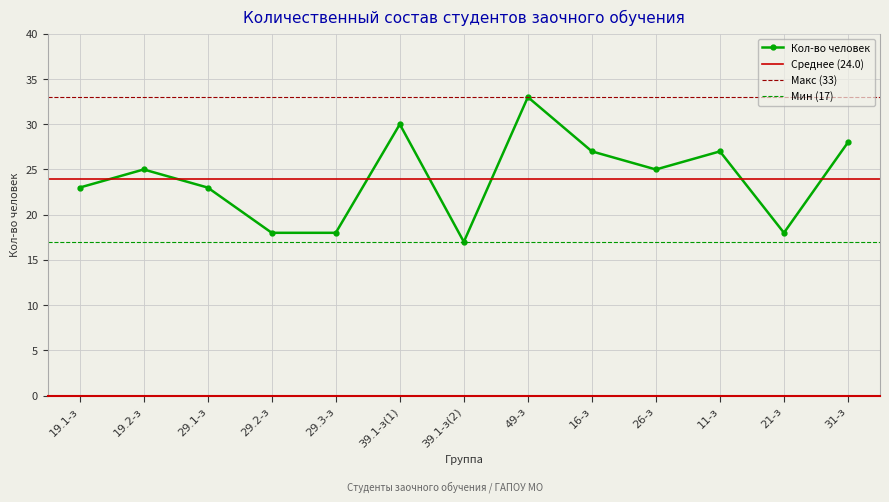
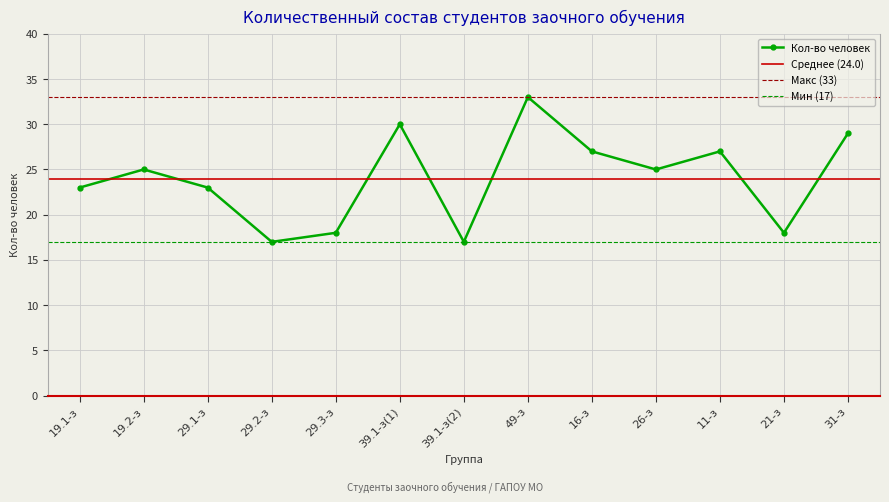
29.2-з: 18 -> 17
31-з: 28 -> 29
